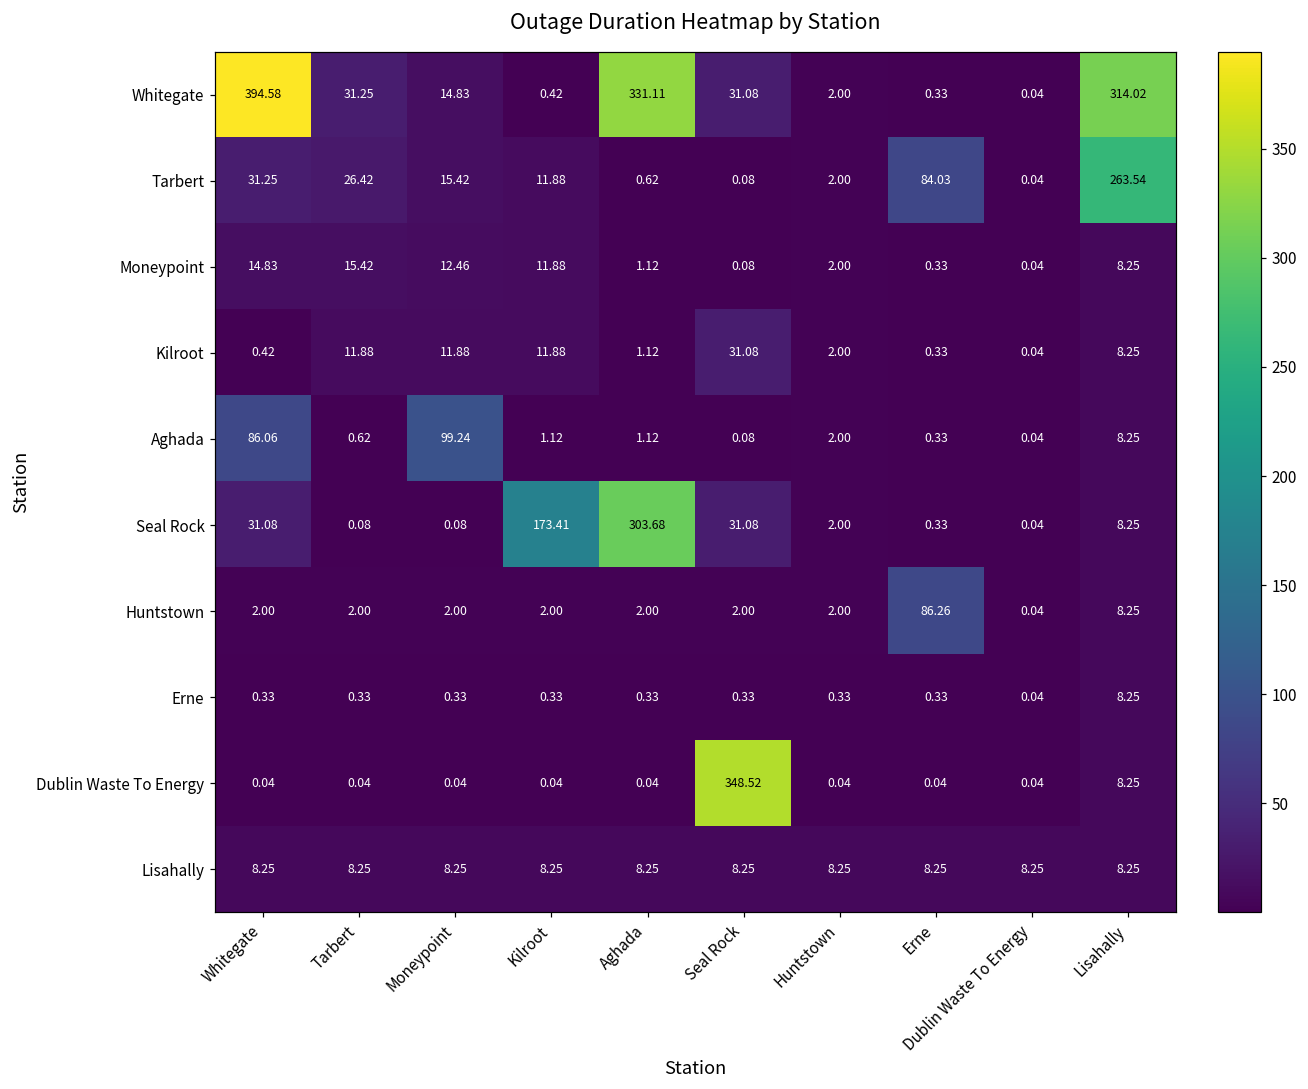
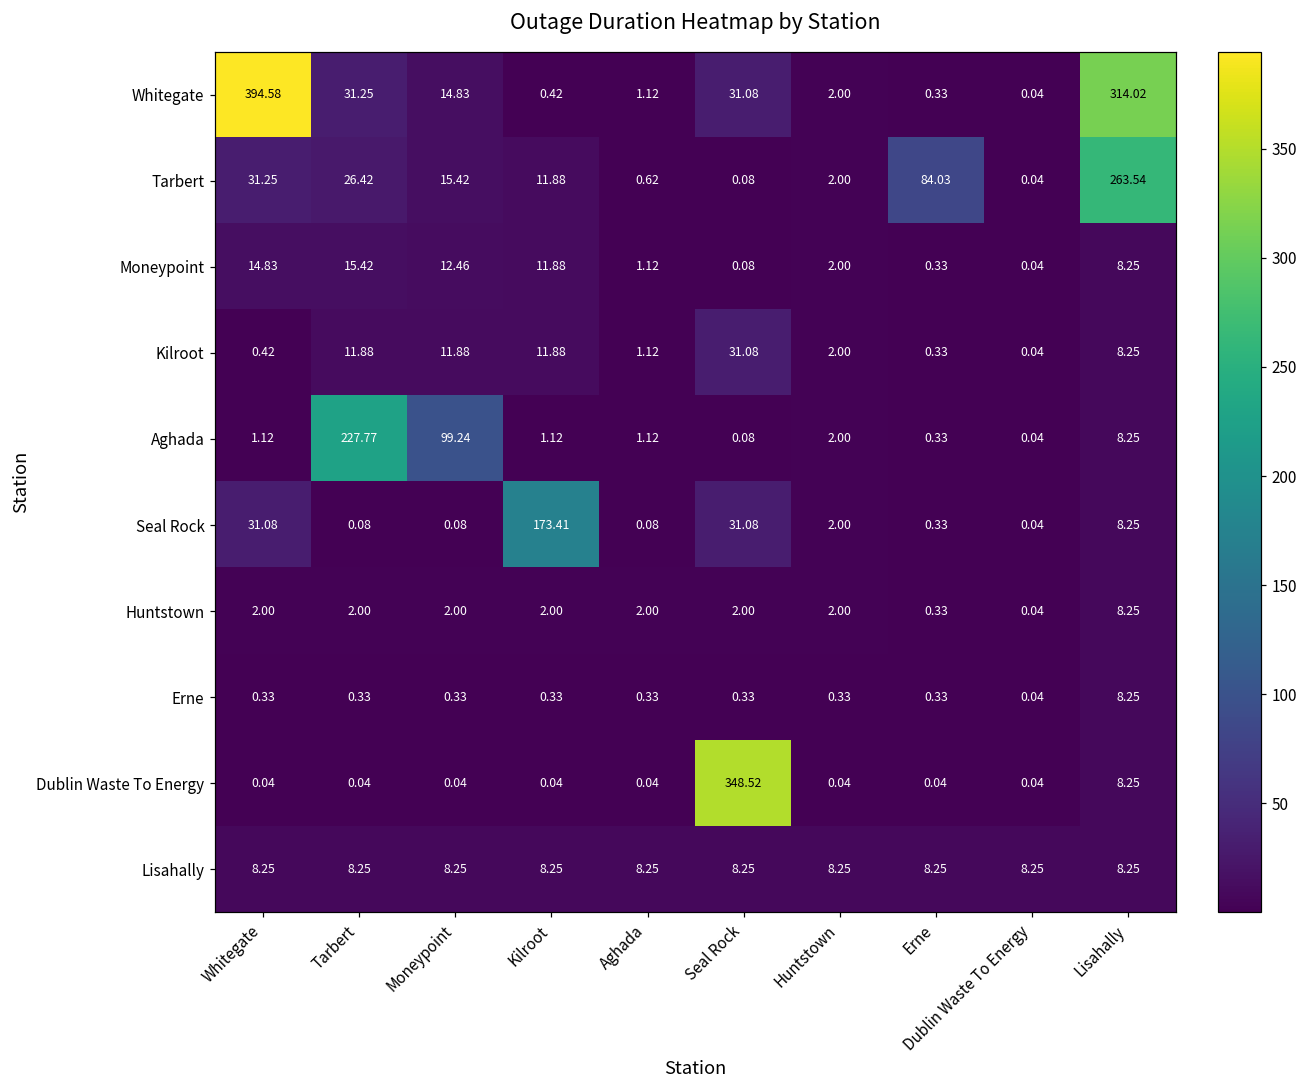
Whitegate, Aghada: 331.11 -> 1.12
Aghada, Whitegate: 86.06 -> 1.12
Aghada, Tarbert: 0.62 -> 227.77
Seal Rock, Aghada: 303.68 -> 0.08
Huntstown, Erne: 86.26 -> 0.33
